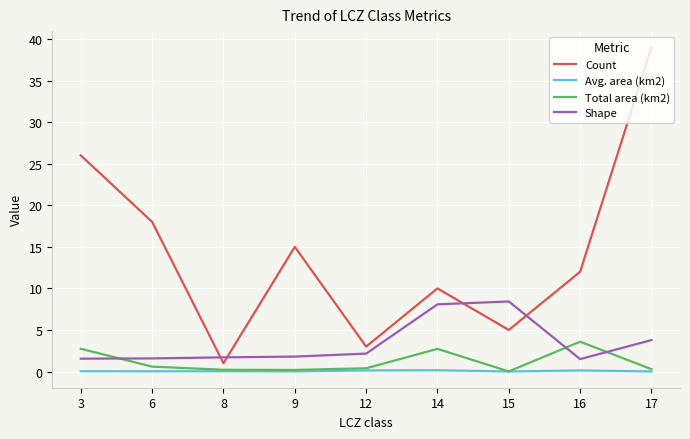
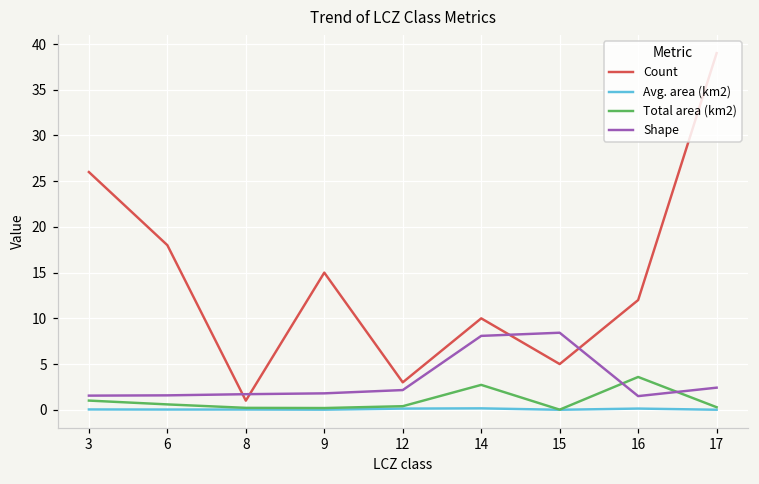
Total area (km2), 3: 3 -> 1
Shape, 17: 4 -> 2
